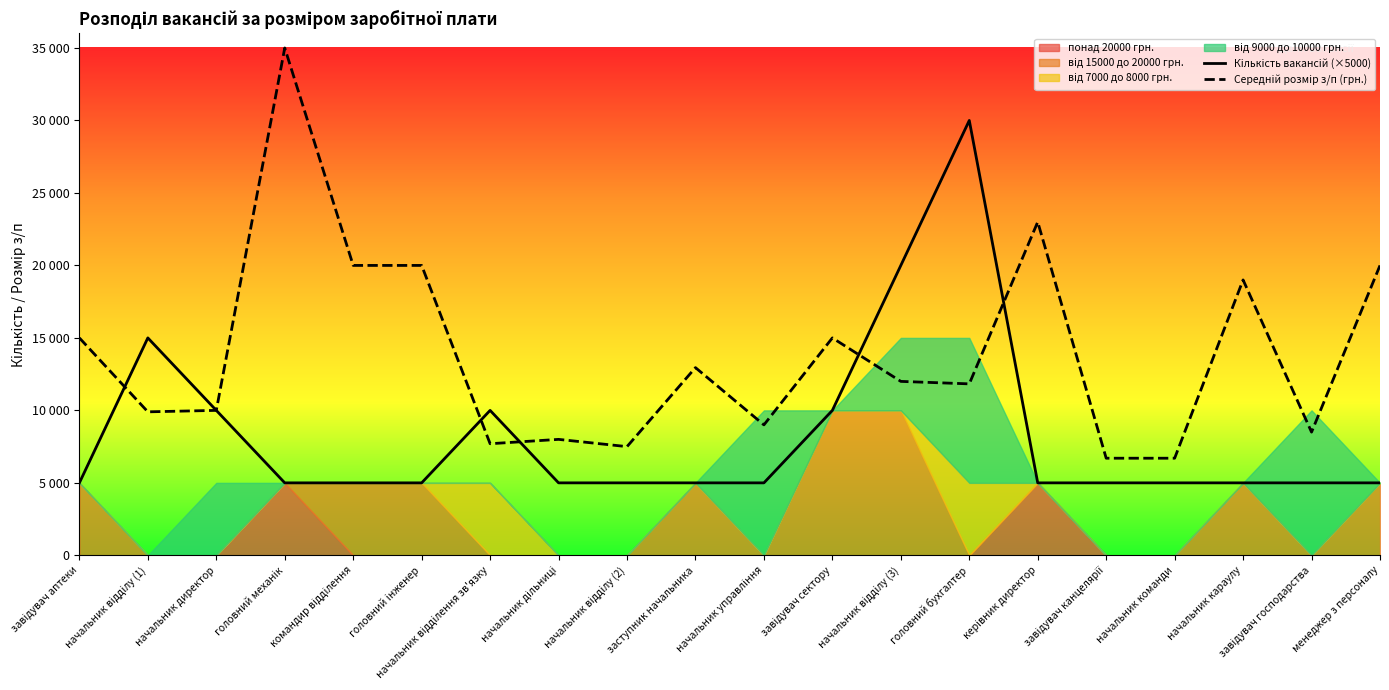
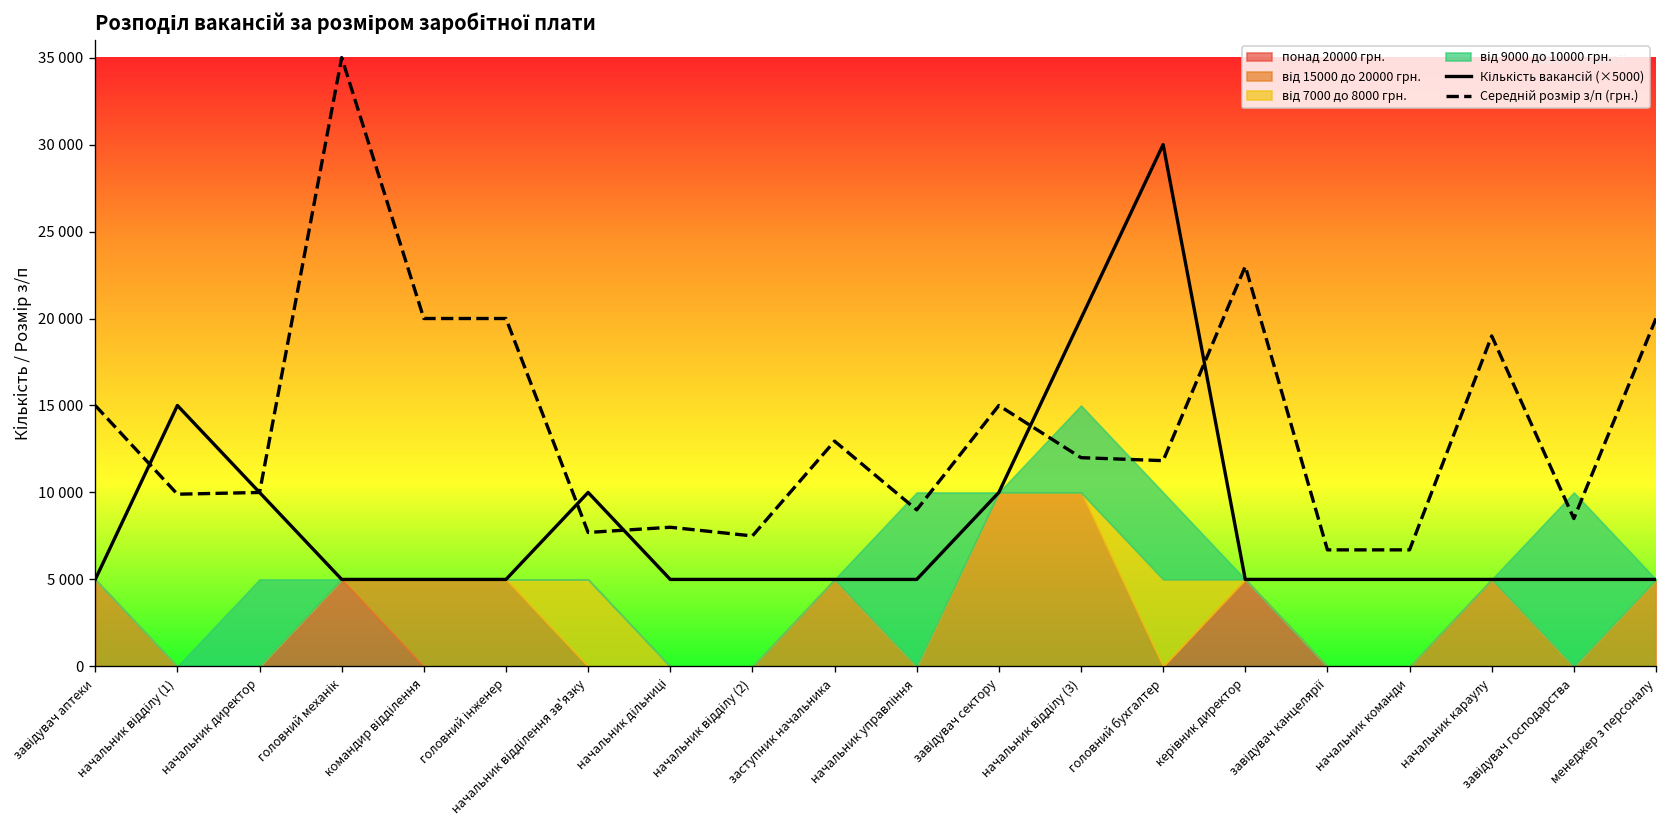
від 9000 до 10000 грн., головний бухгалтер: 10000 -> 5000
